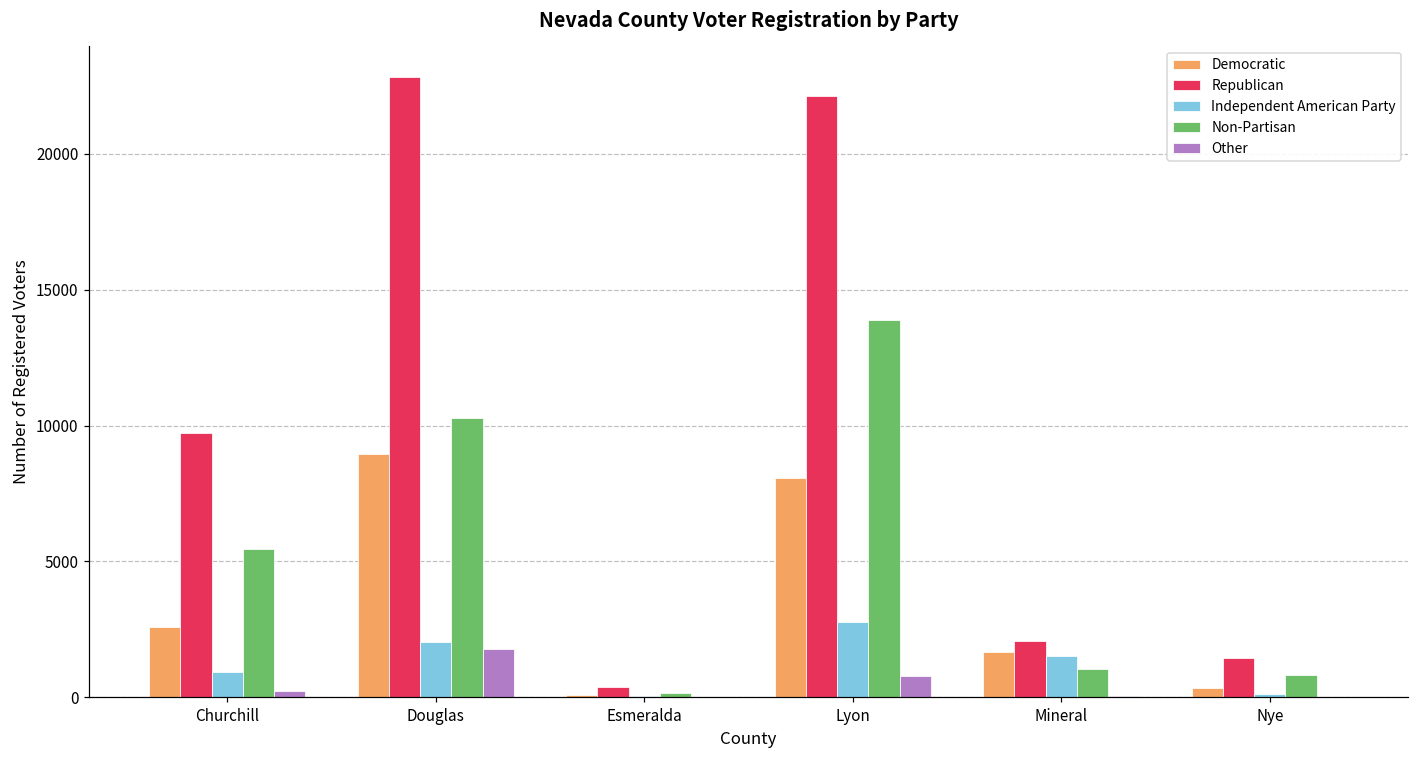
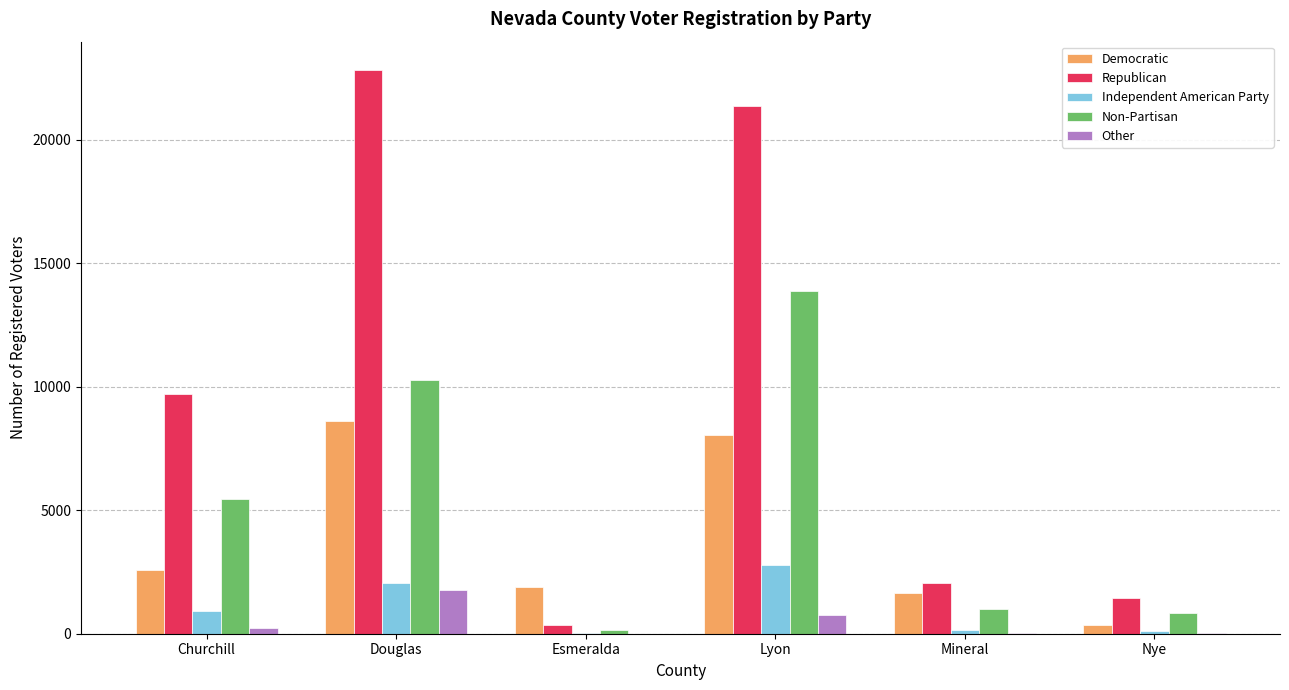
Democratic, Douglas: 9000 -> 8600
Democratic, Esmeralda: 100 -> 1900
Republican, Lyon: 22200 -> 21400
Independent American Party, Mineral: 1500 -> 200
